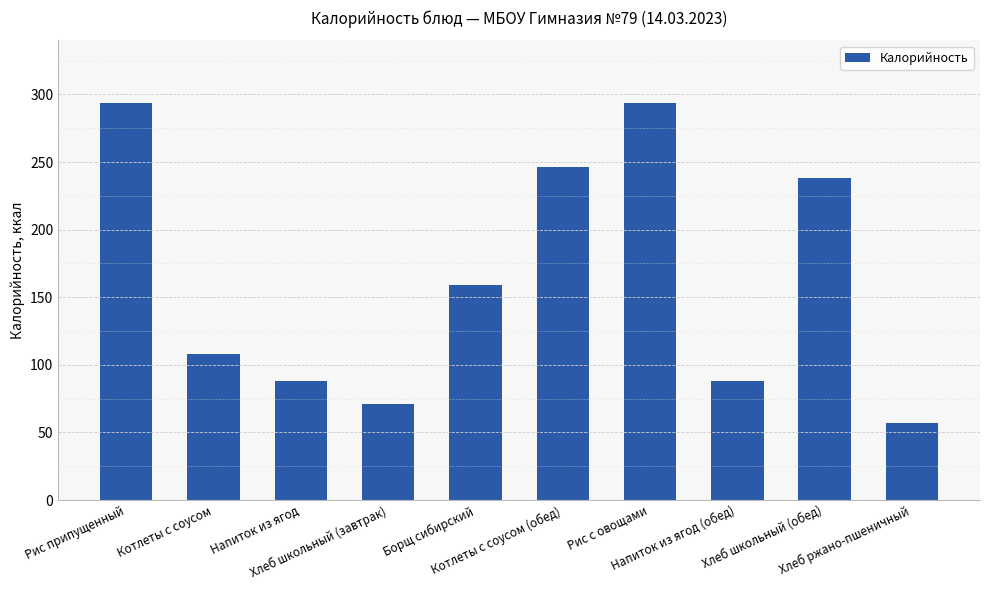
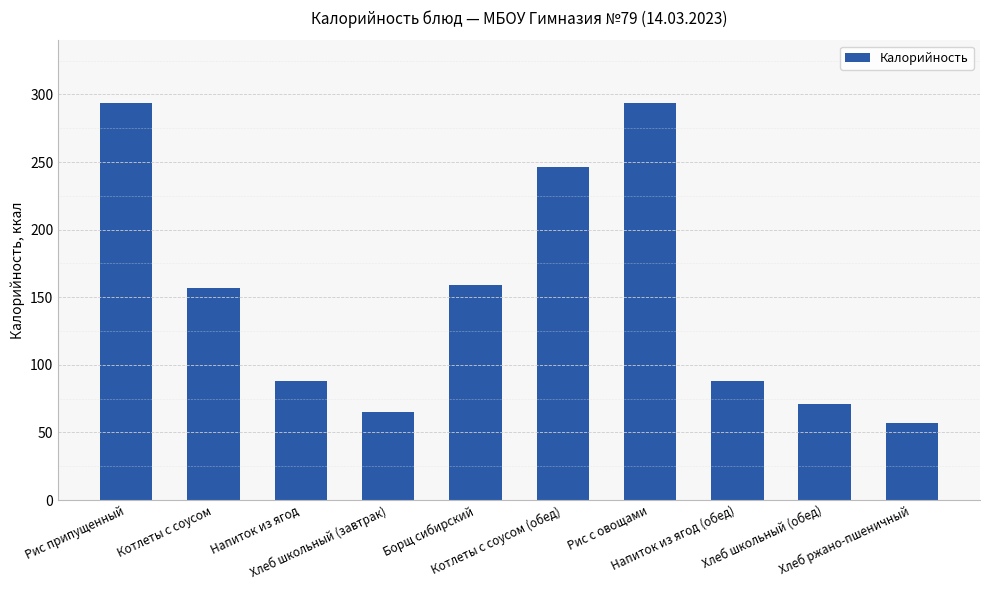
Котлеты с соусом: 108 -> 157
Хлеб школьный (завтрак): 71 -> 65
Хлеб школьный (обед): 238 -> 71
